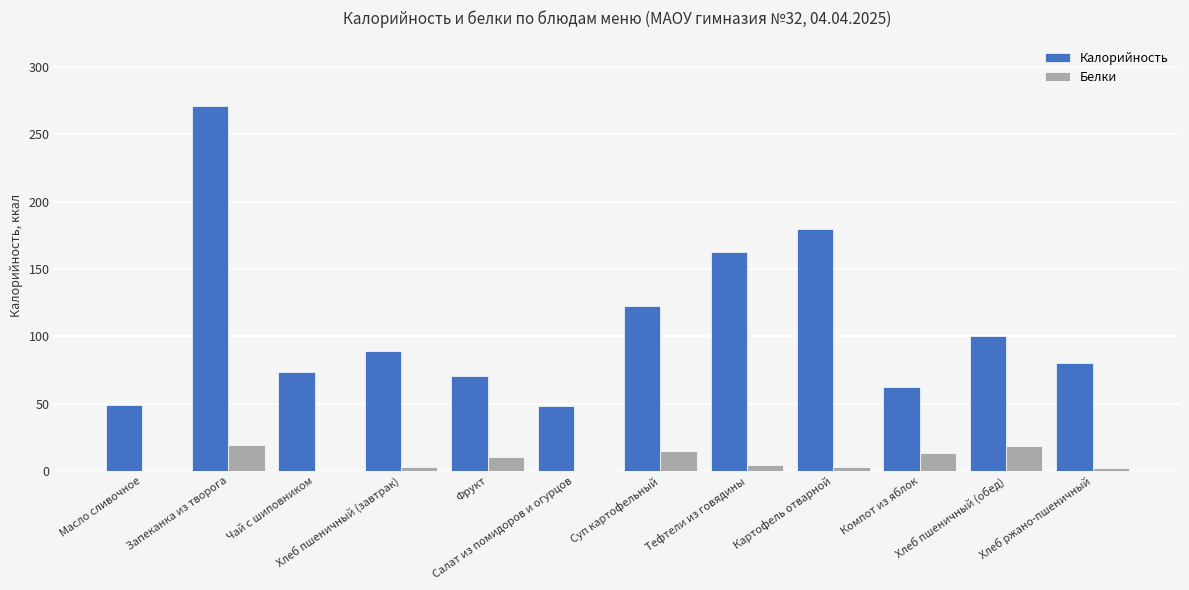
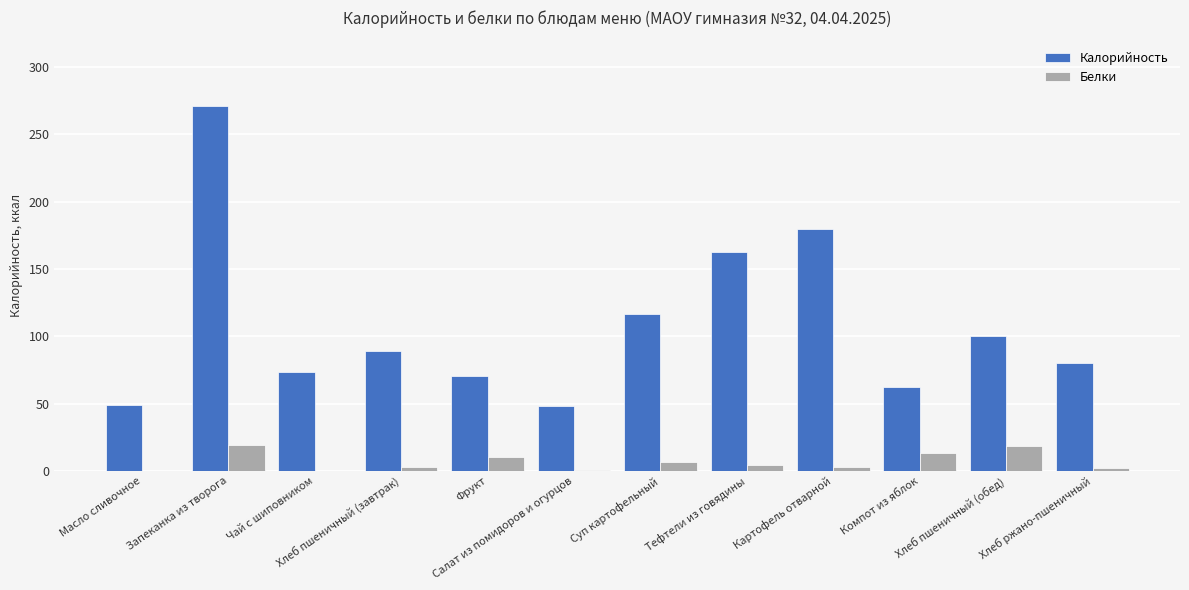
Калорийность, Суп картофельный: 123 -> 117
Белки, Суп картофельный: 15 -> 7
